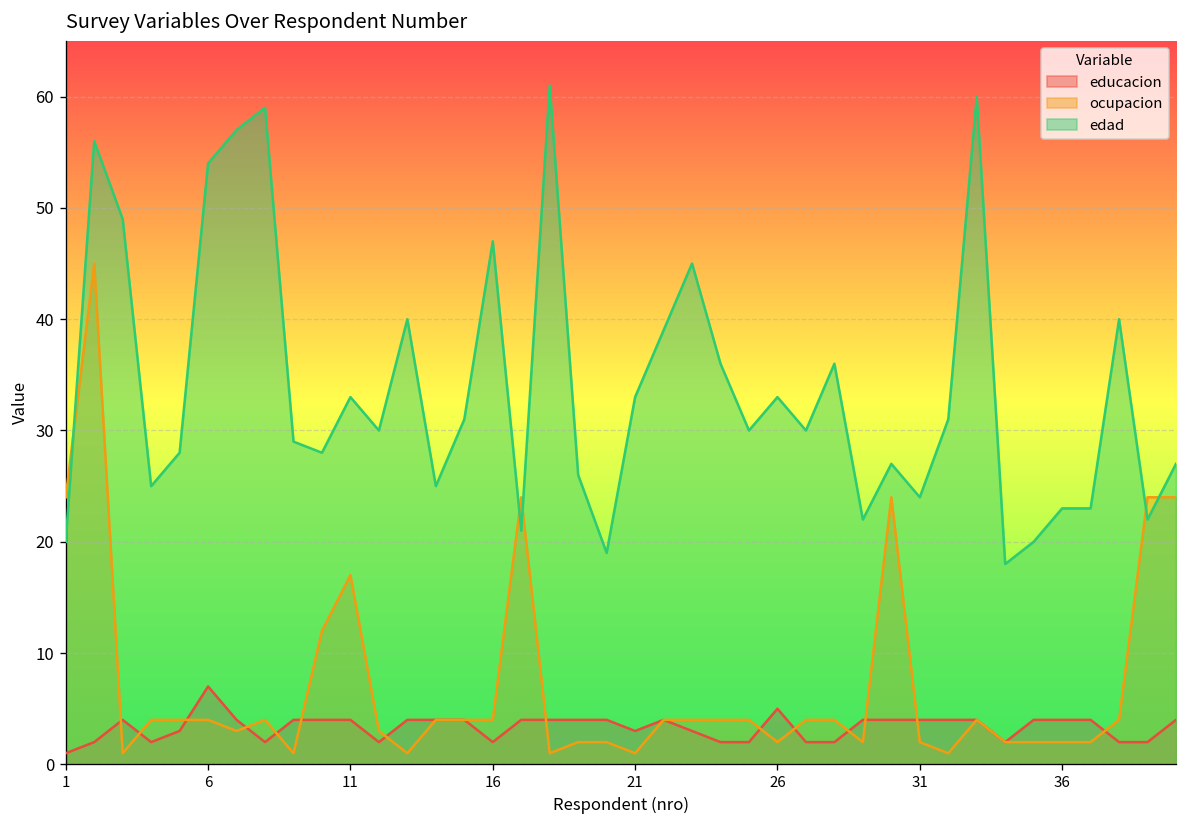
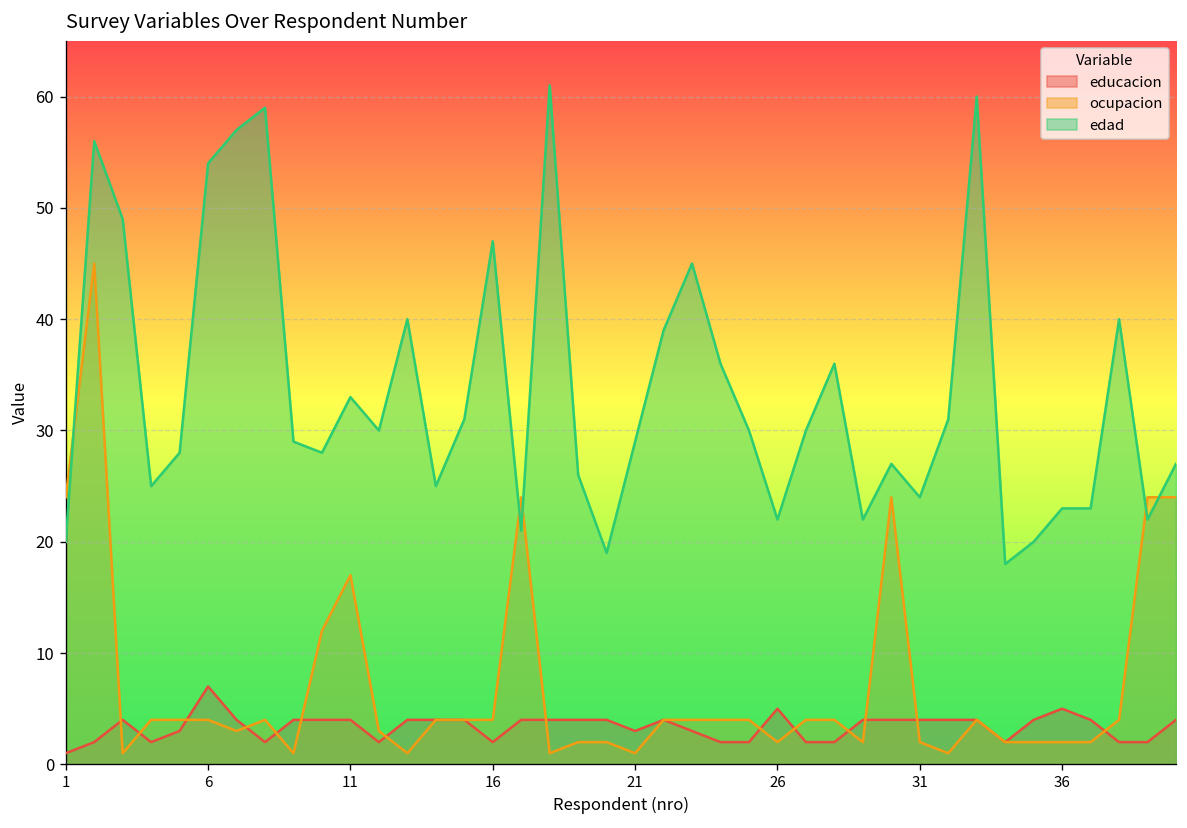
edad, 21: 33 -> 29
edad, 26: 33 -> 22
educacion, 36: 4 -> 5
